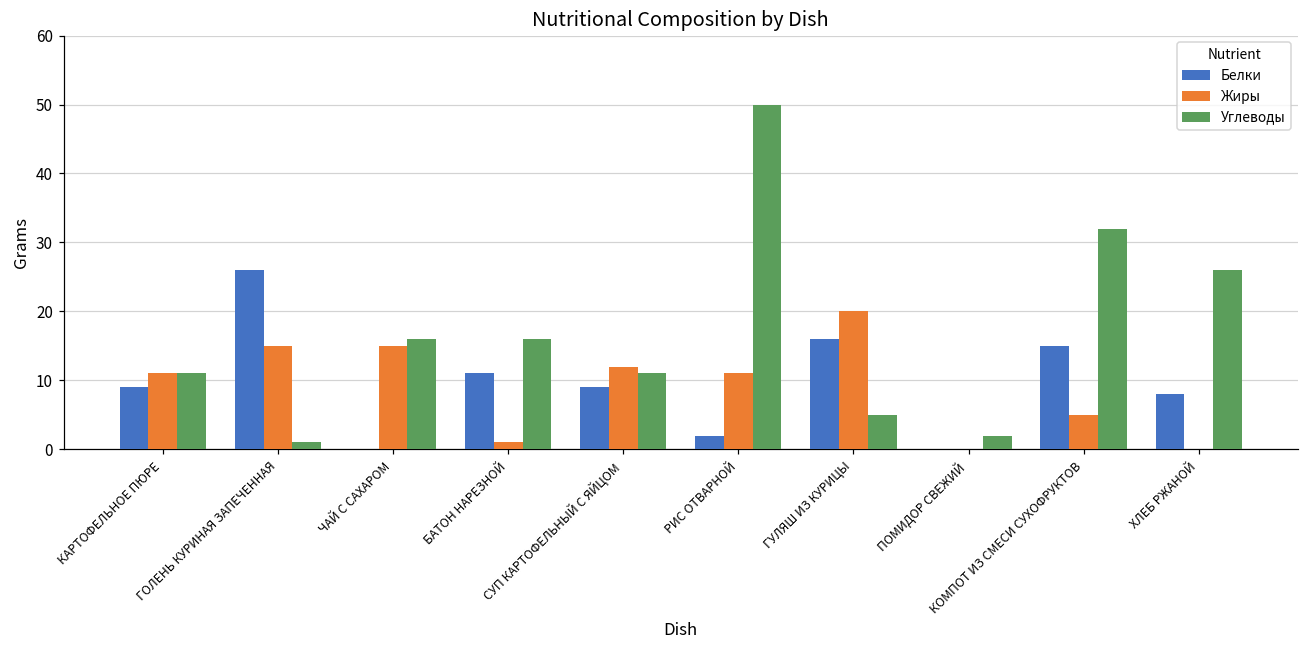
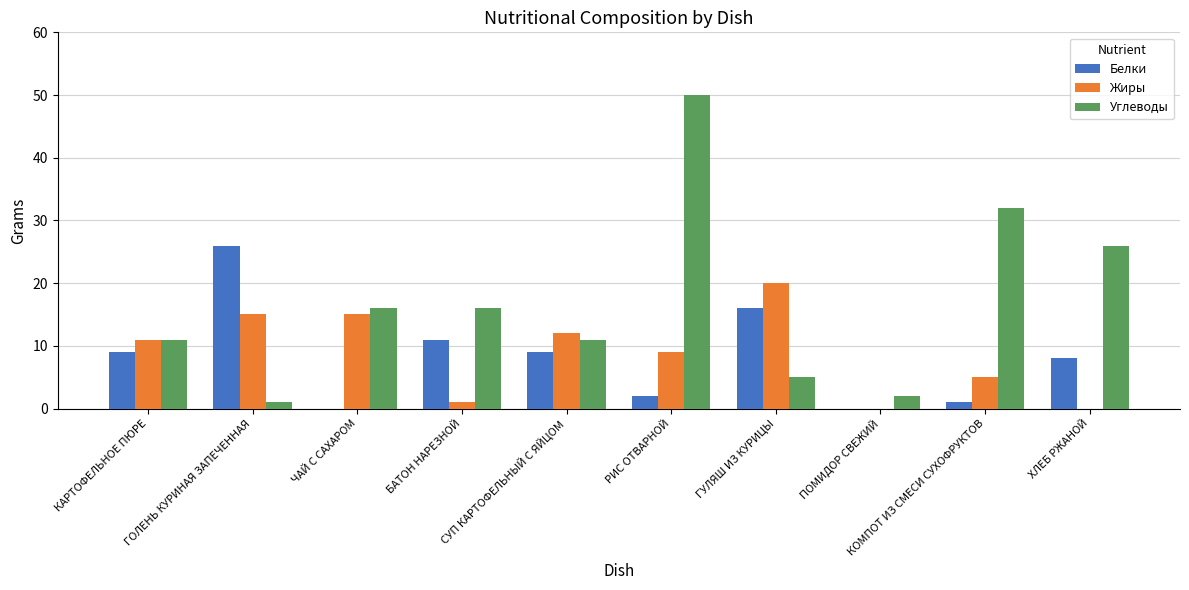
Жиры, РИС ОТВАРНОЙ: 11 -> 9
Белки, КОМПОТ ИЗ СМЕСИ СУХОФРУКТОВ: 15 -> 1
